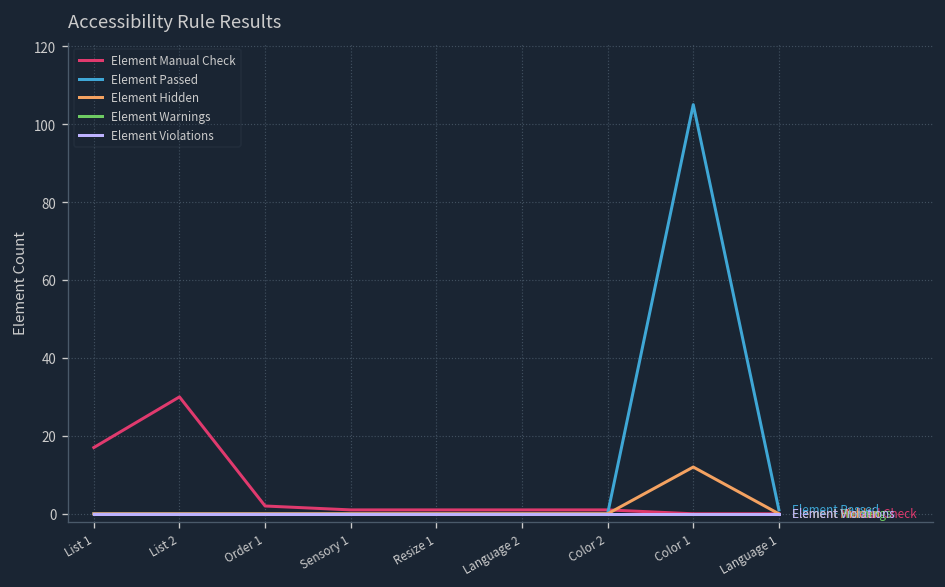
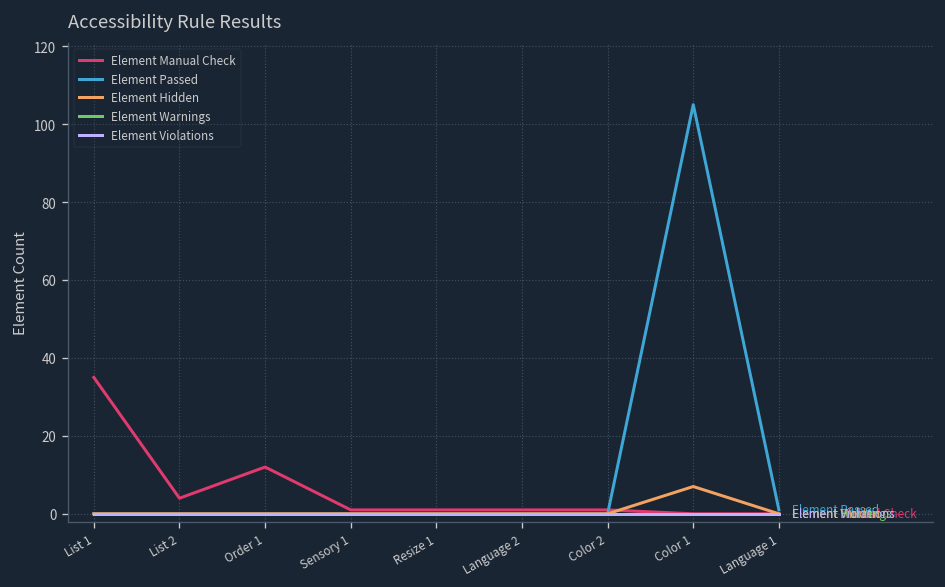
Element Manual Check, List 1: 17 -> 35
Element Manual Check, List 2: 30 -> 4
Element Manual Check, Order 1: 2 -> 12
Element Hidden, Color 1: 12 -> 7
